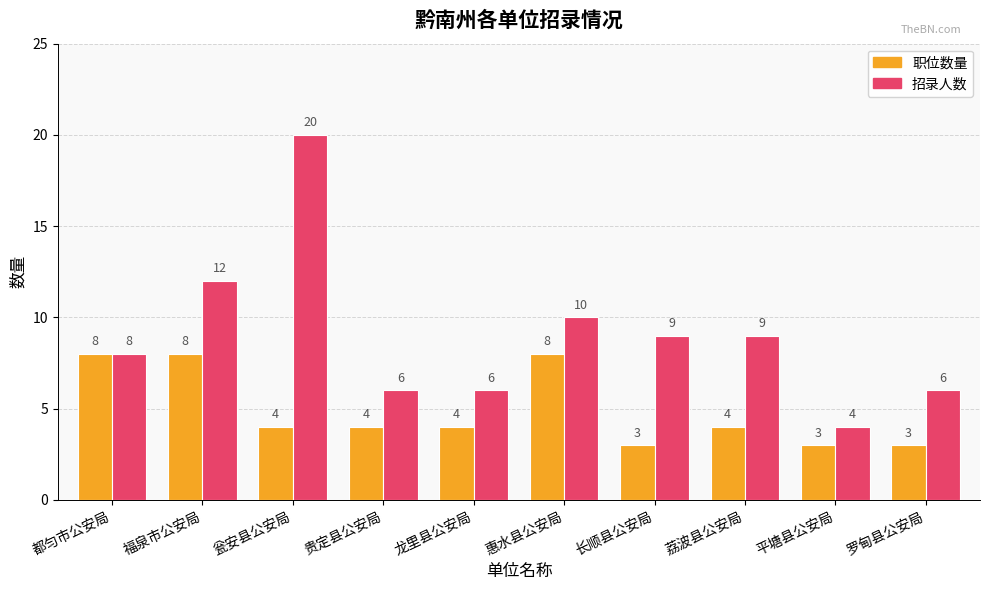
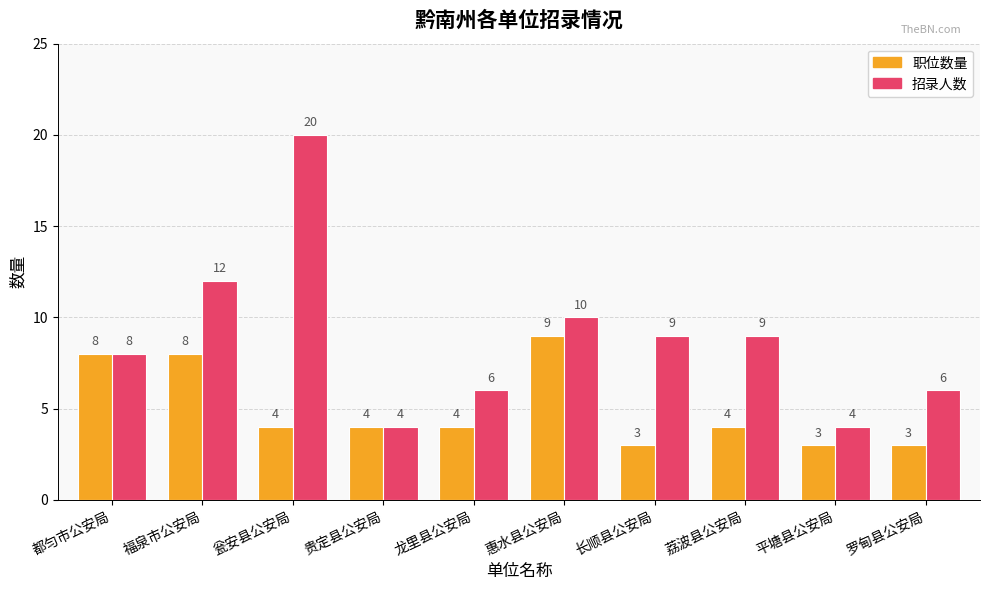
招录人数, 贵定县公安局: 6 -> 4
职位数量, 惠水县公安局: 8 -> 9
